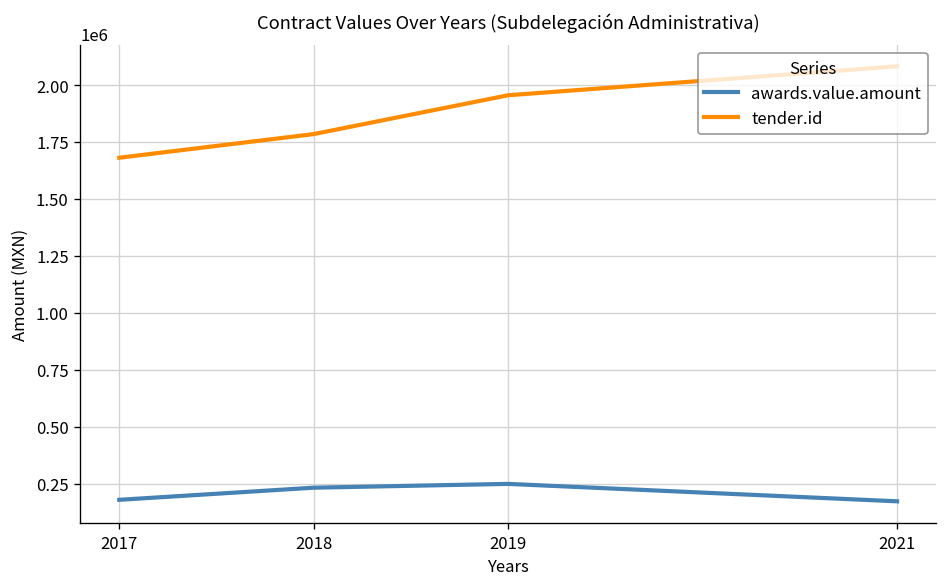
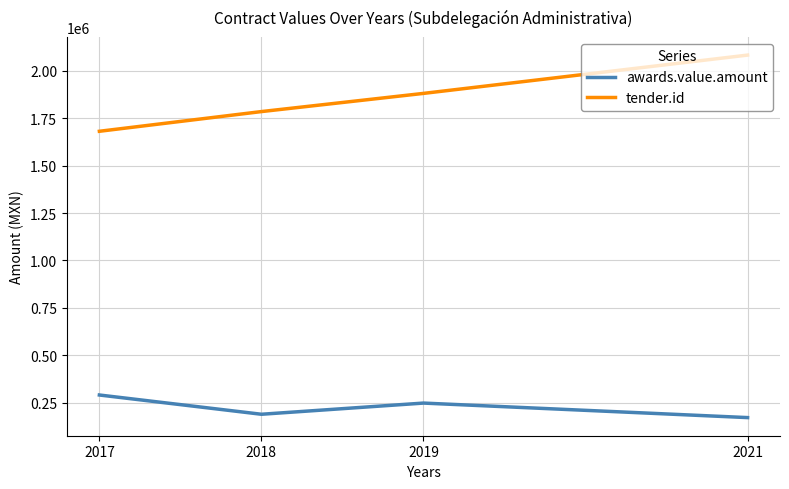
awards.value.amount, 2017: 180000 -> 290000
awards.value.amount, 2018: 230000 -> 190000
tender.id, 2019: 1960000 -> 1880000
